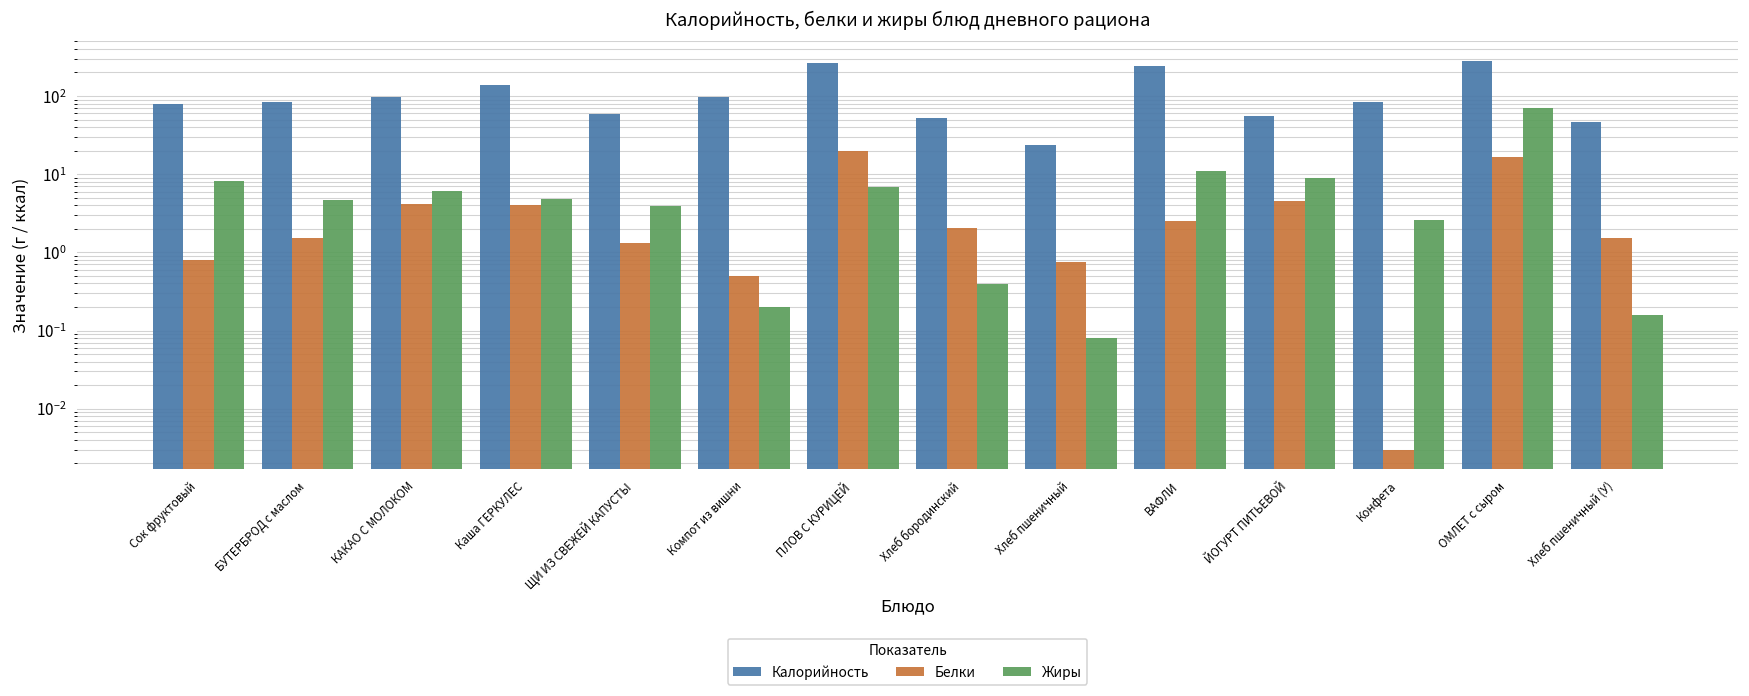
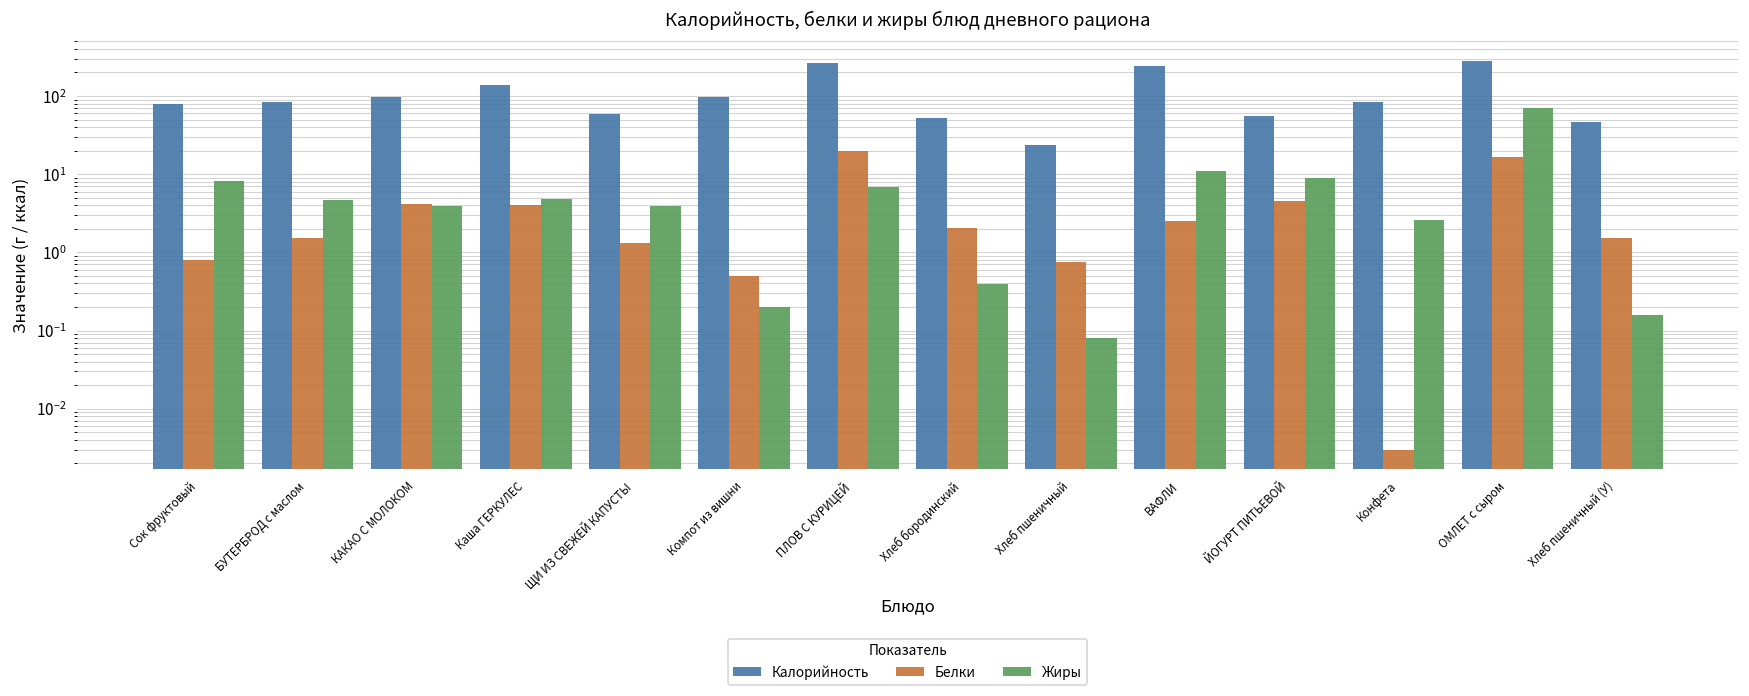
Жиры, КАКАО С МОЛОКОМ: 6 -> 4
